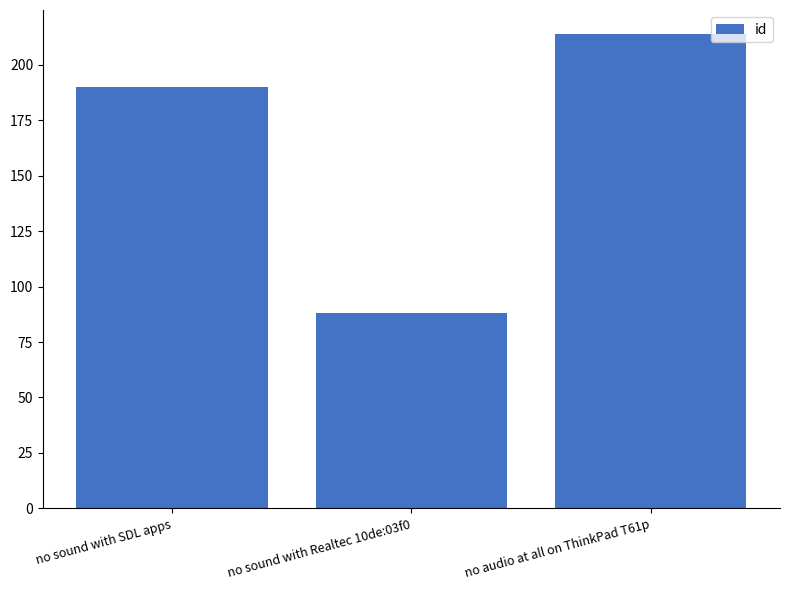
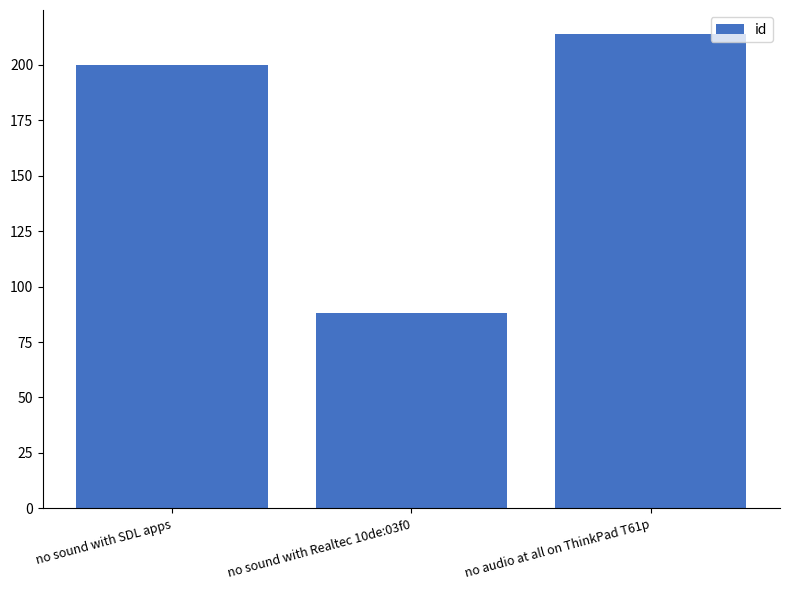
no sound with SDL apps: 190 -> 200
